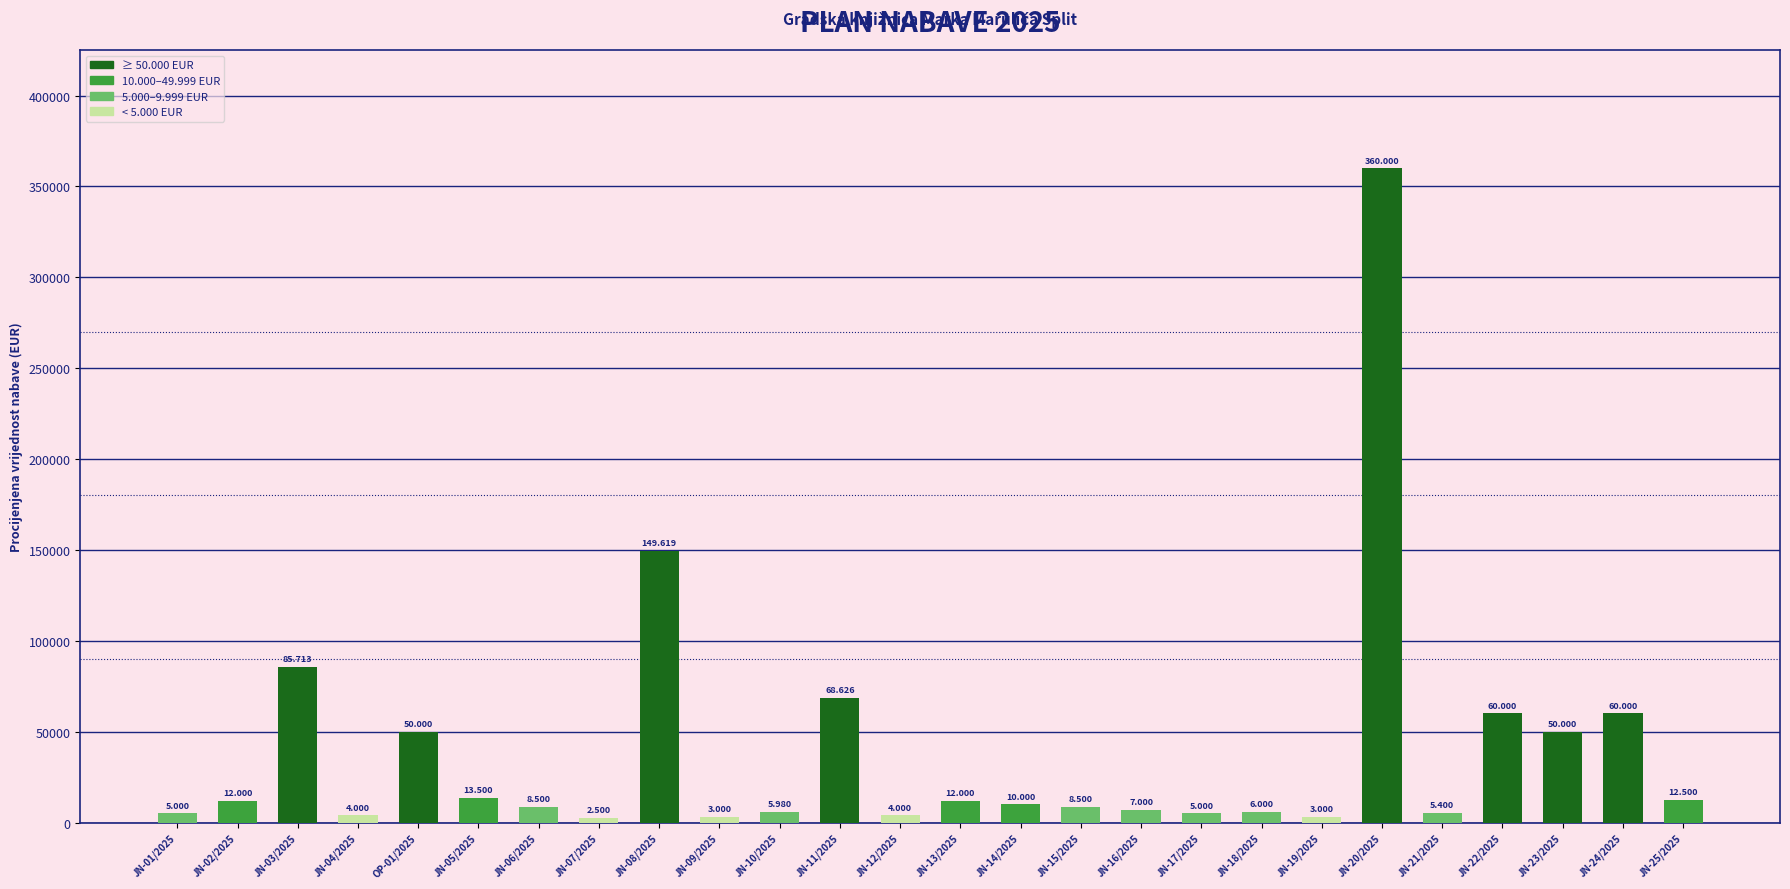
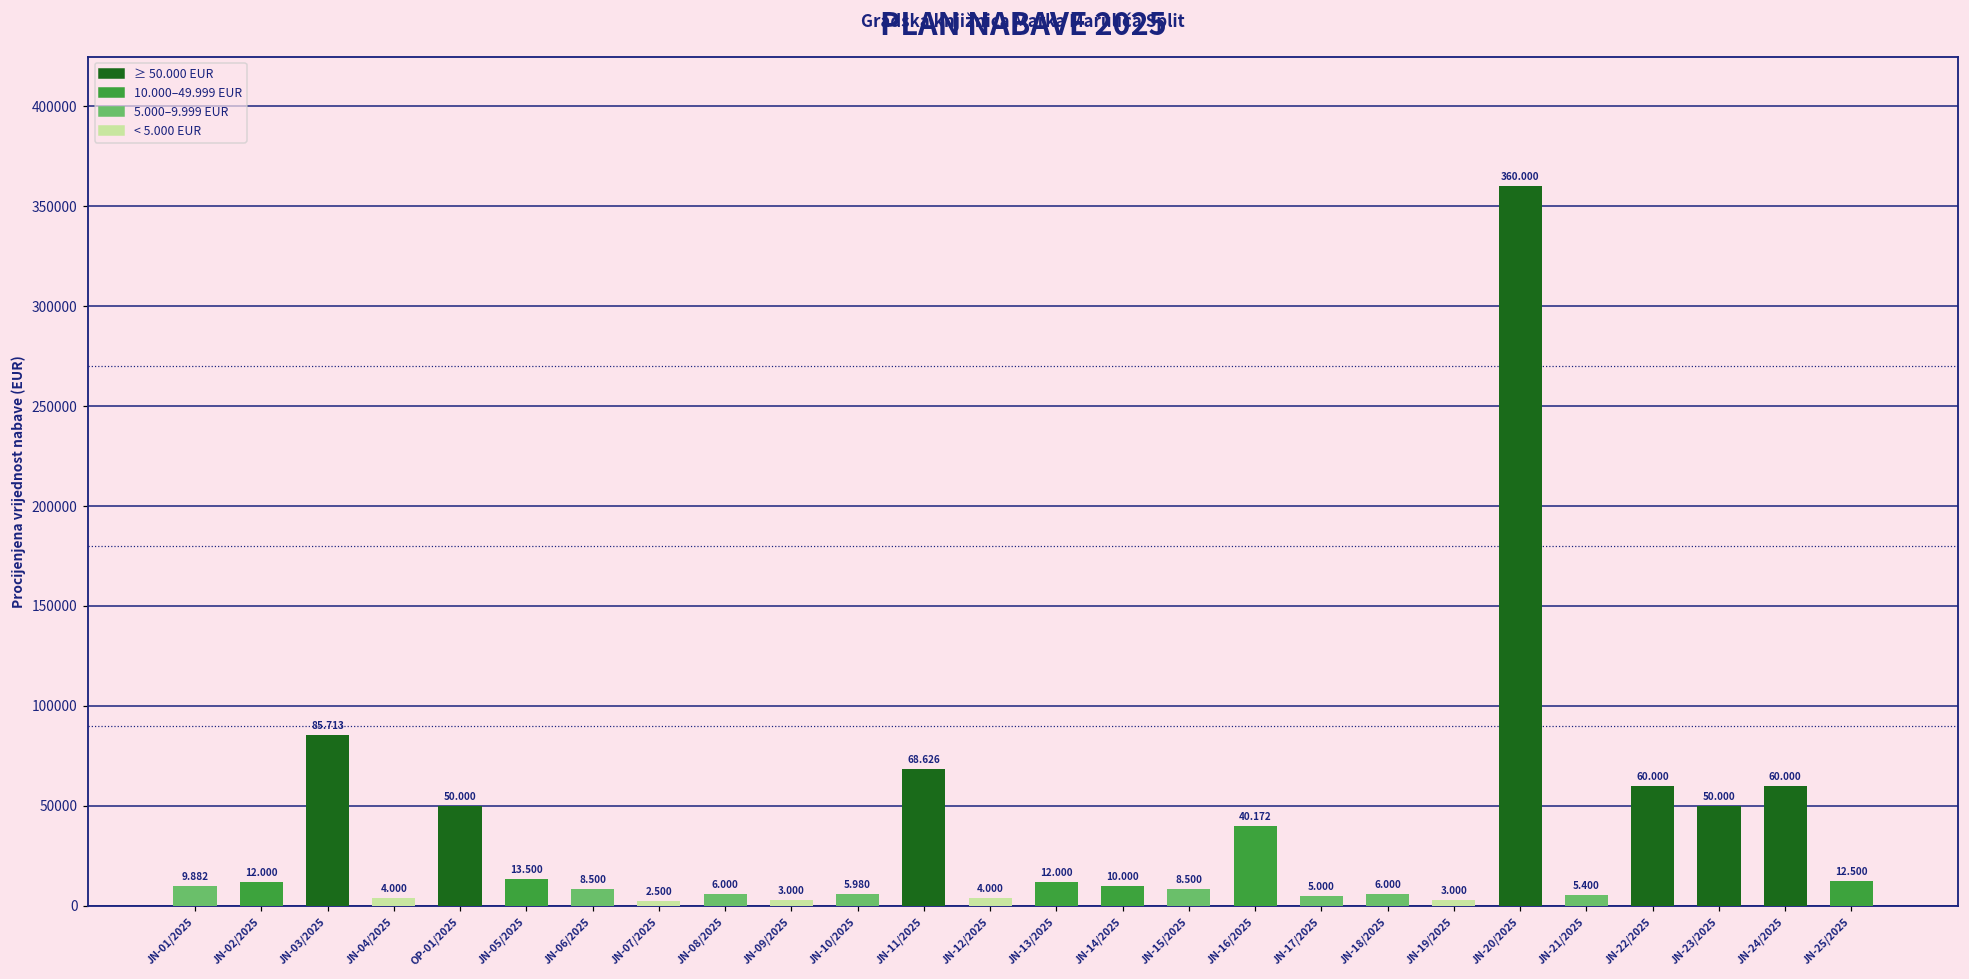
JN-01/2025: 5.000 -> 9.882
JN-08/2025: 149.619 -> 6.000
JN-16/2025: 7.000 -> 40.172
